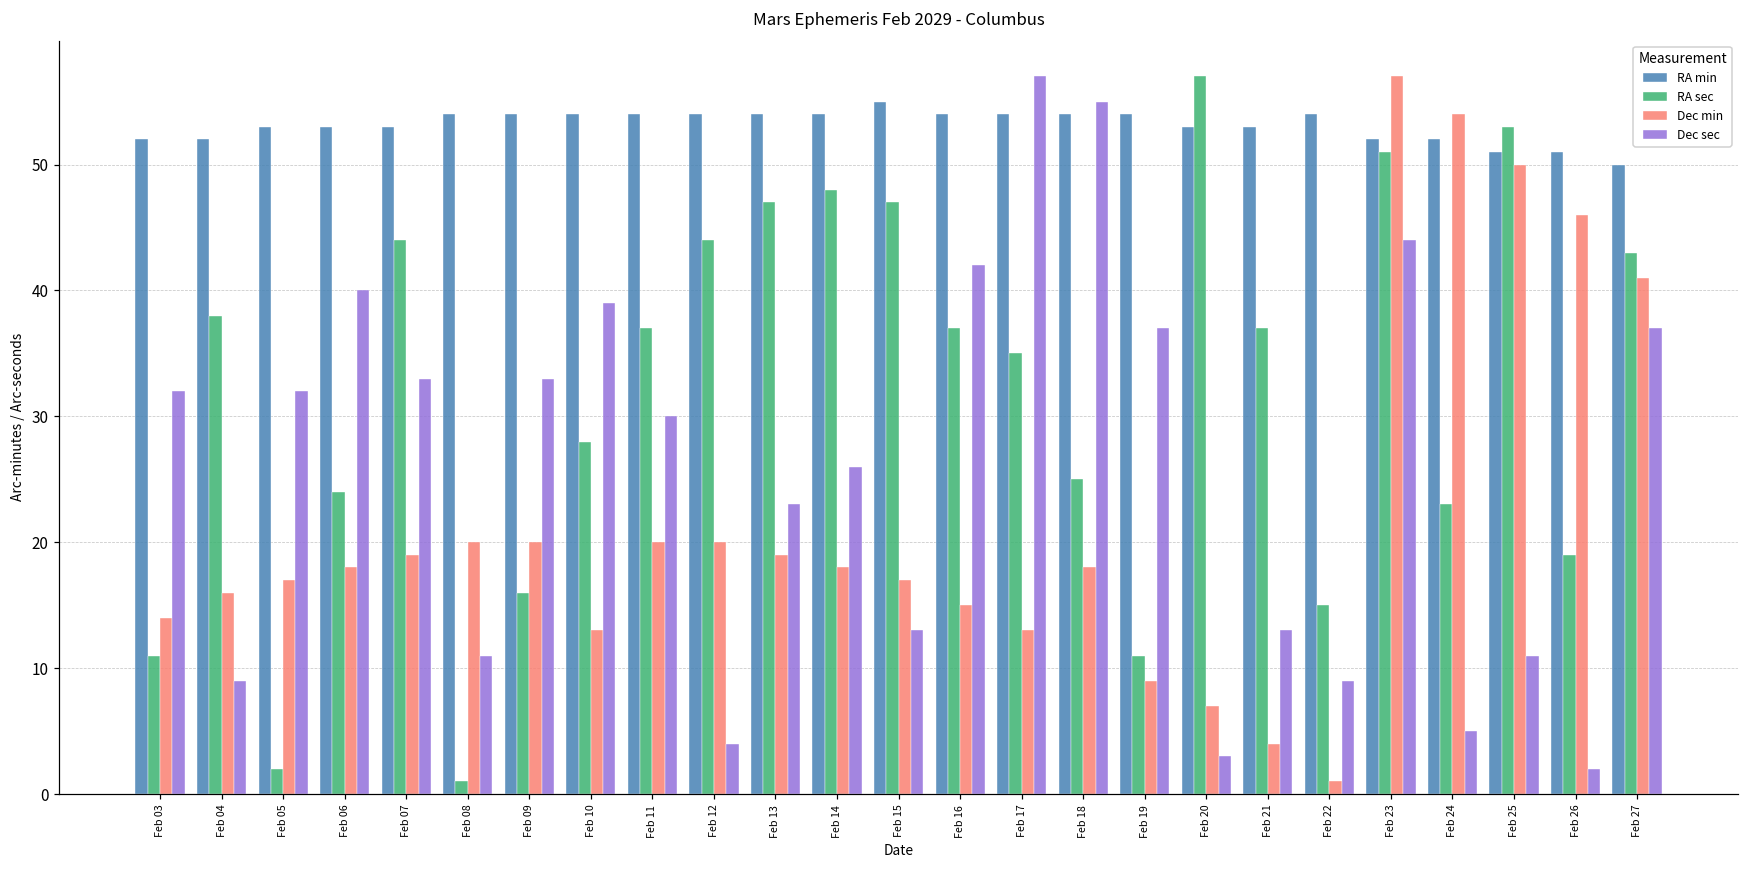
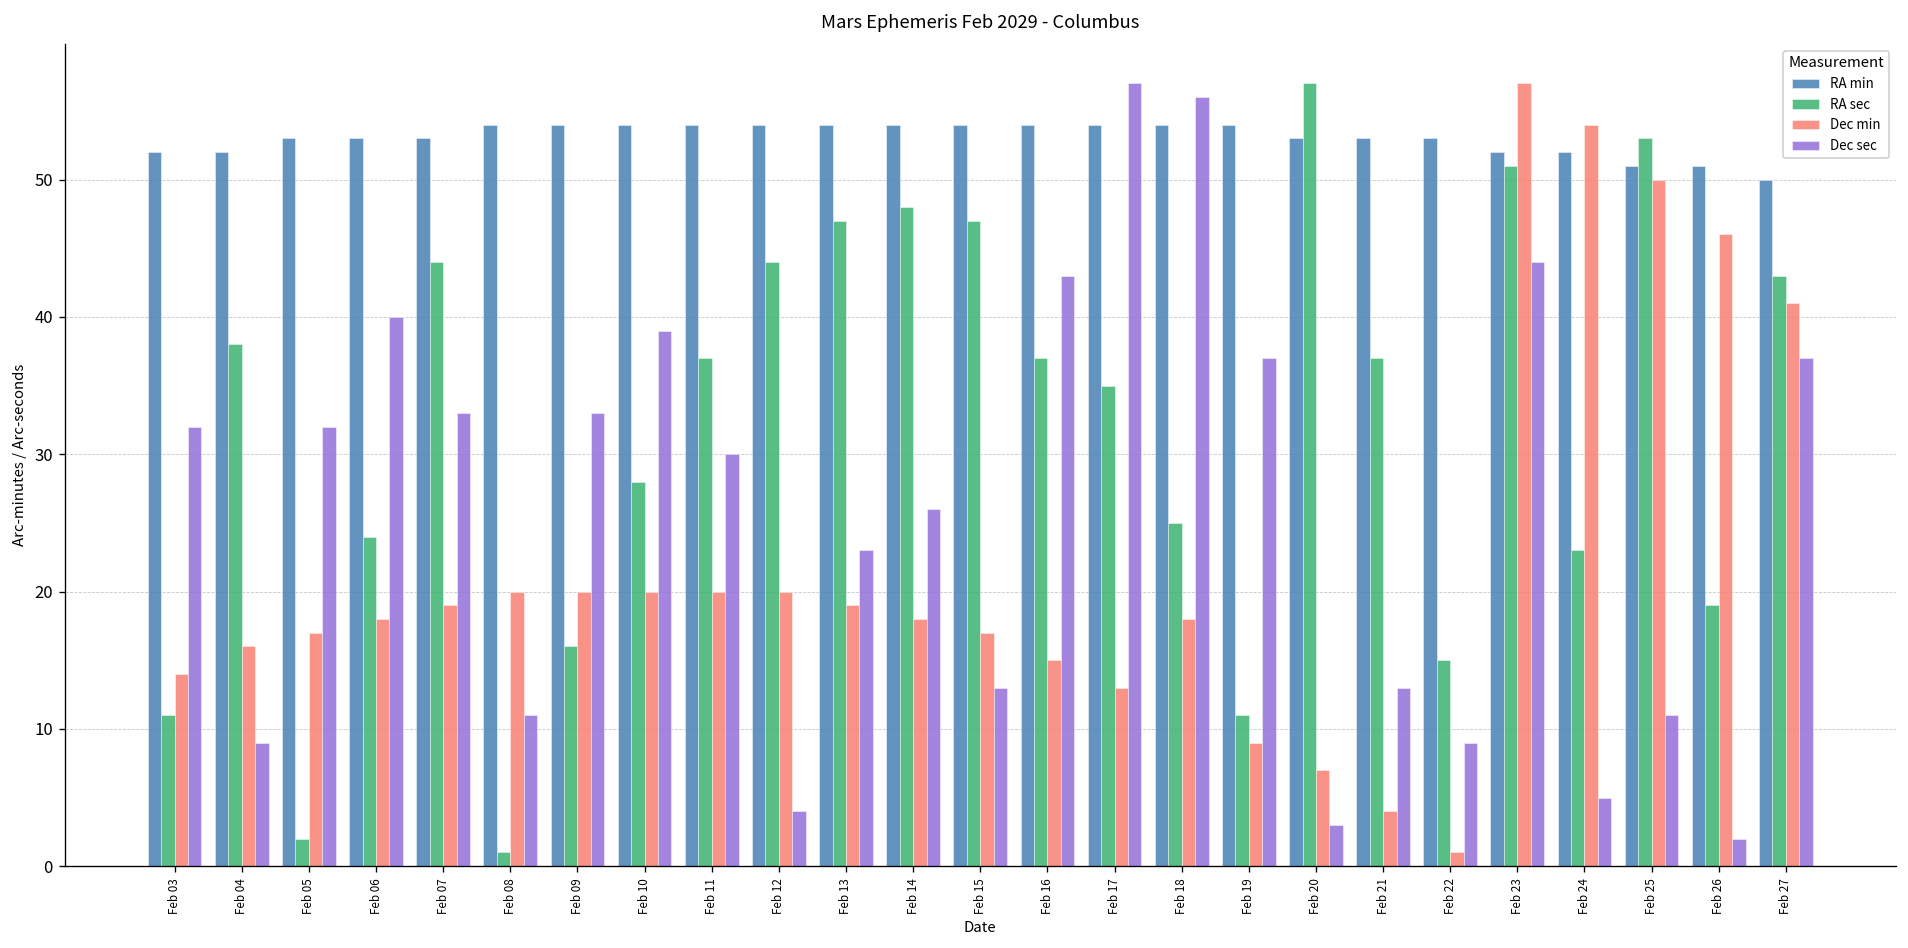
Dec min, Feb 10: 13 -> 20
RA min, Feb 15: 55 -> 54
Dec sec, Feb 16: 42 -> 43
Dec sec, Feb 18: 55 -> 56
RA min, Feb 22: 54 -> 53
